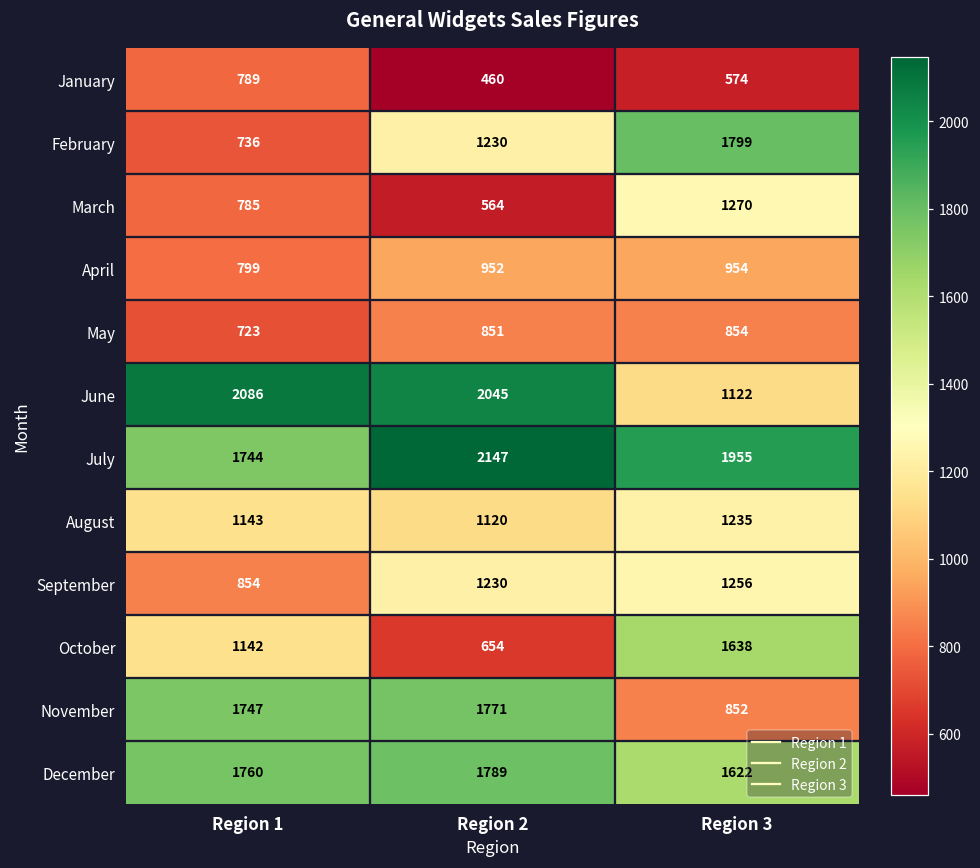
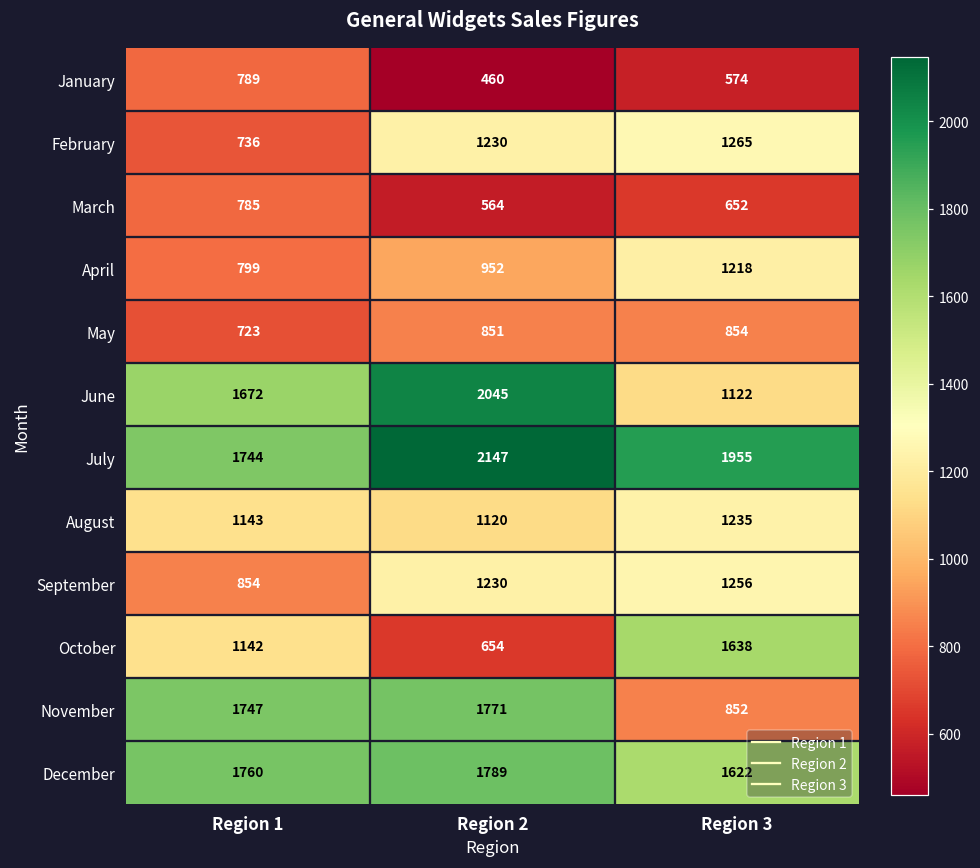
February, Region 3: 1799 -> 1265
March, Region 3: 1270 -> 652
April, Region 3: 954 -> 1218
June, Region 1: 2086 -> 1672
